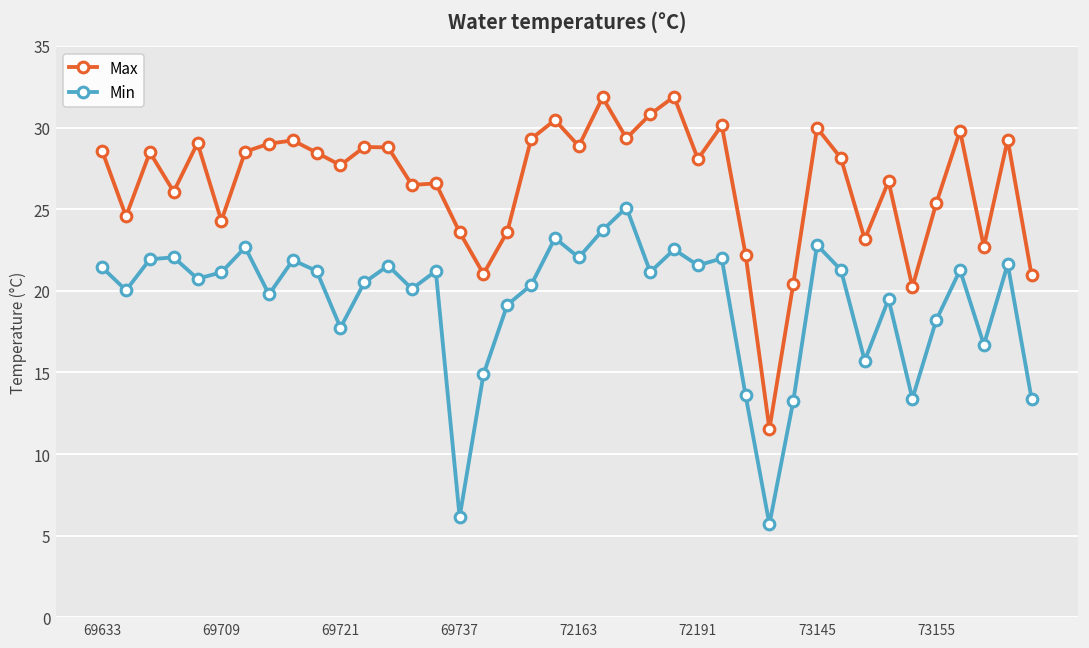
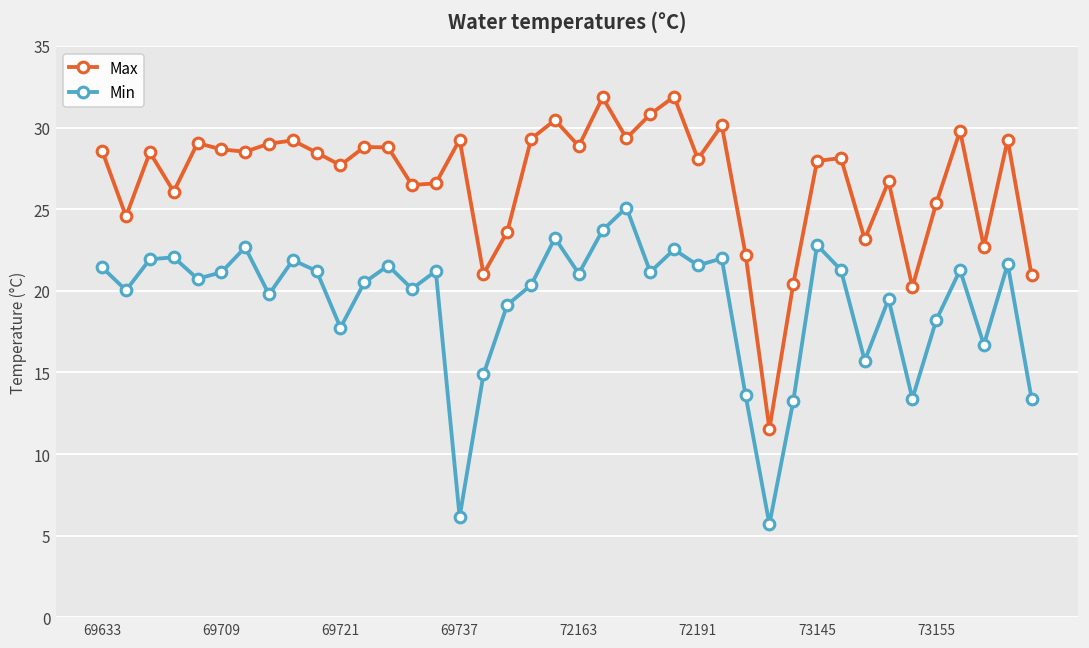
Max, 69709: 24.3 -> 28.7
Max, 69737: 23.6 -> 29.3
Min, 72163: 22.0 -> 21.1
Max, 73145: 30.0 -> 28.0
